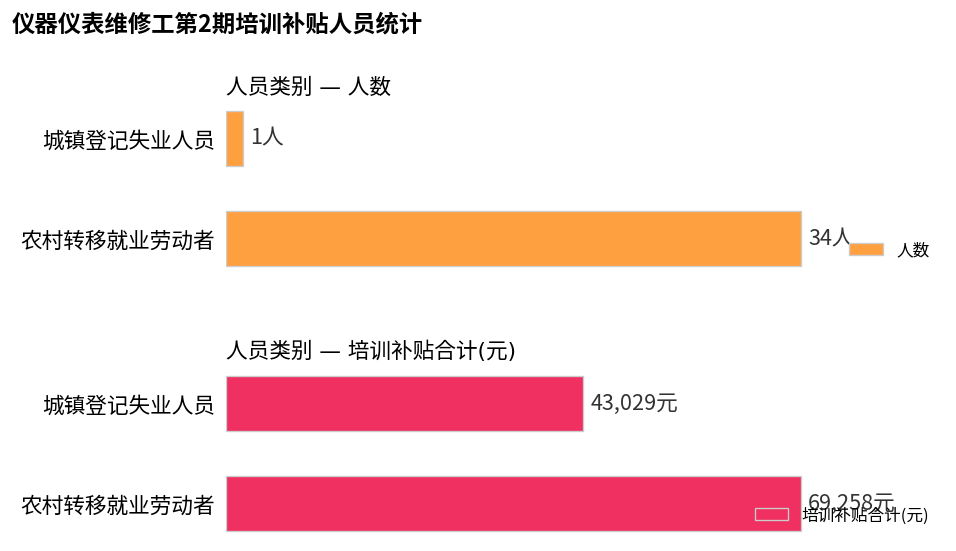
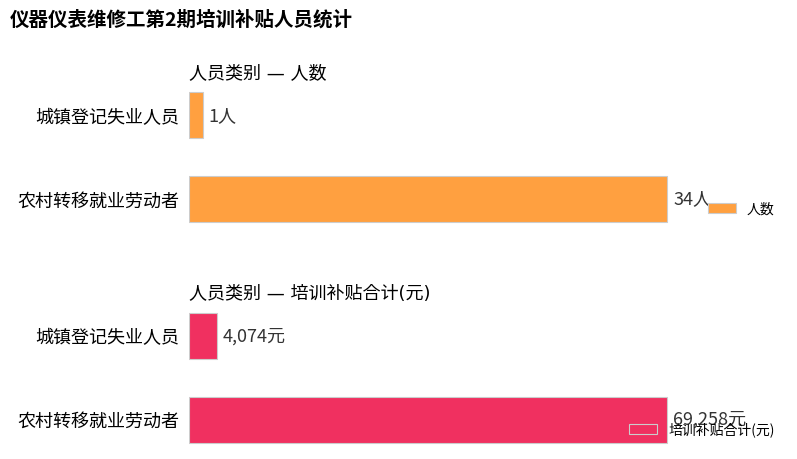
人员类别 — 培训补贴合计(元), 城镇登记失业人员: 43,029元 -> 4,074元
